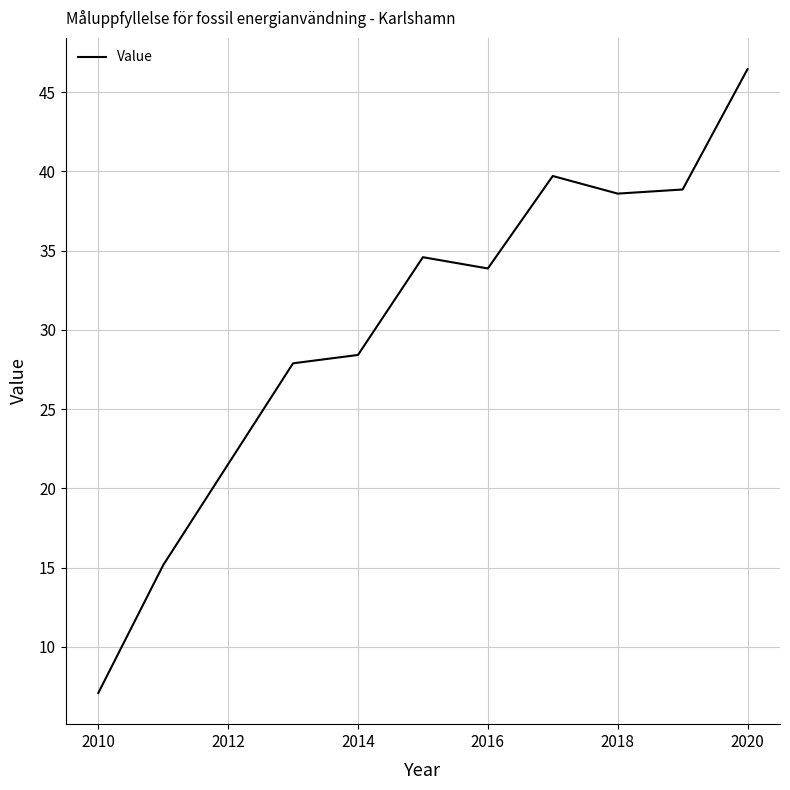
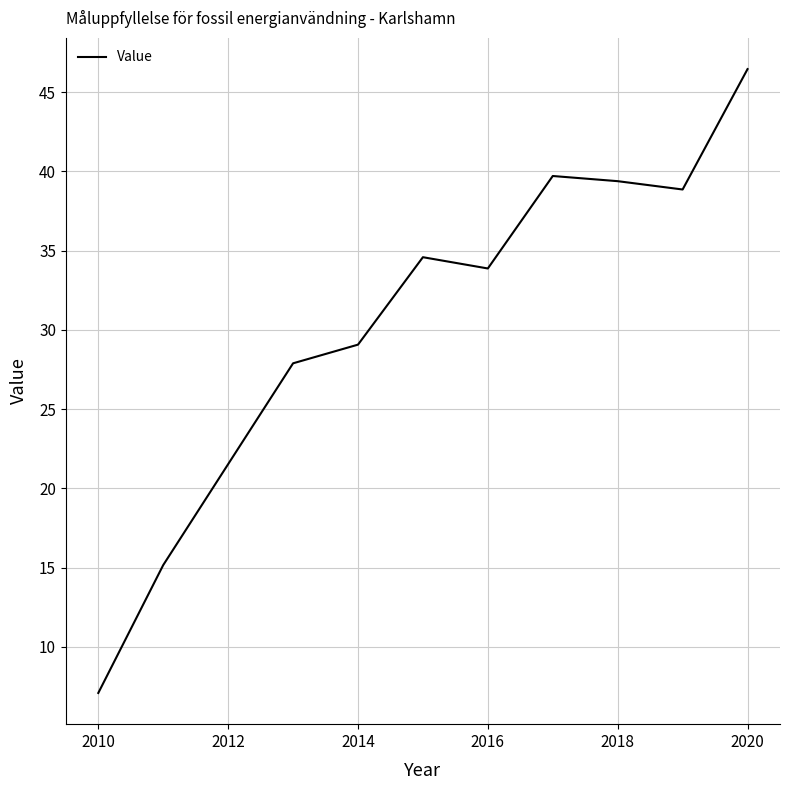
2014: 28.4 -> 29.1
2018: 38.6 -> 39.4
